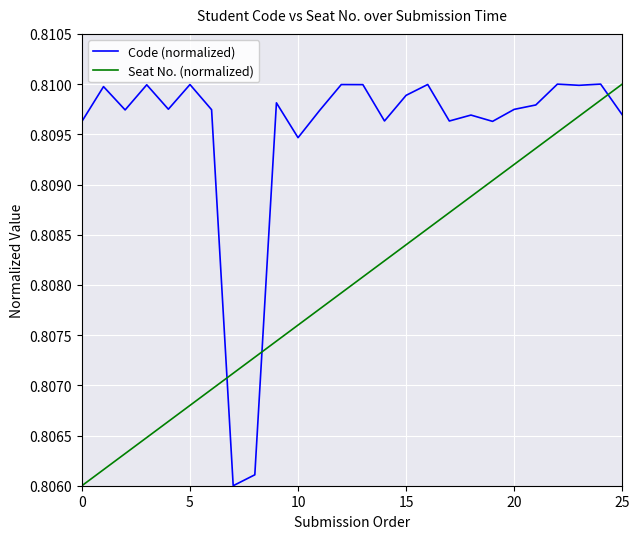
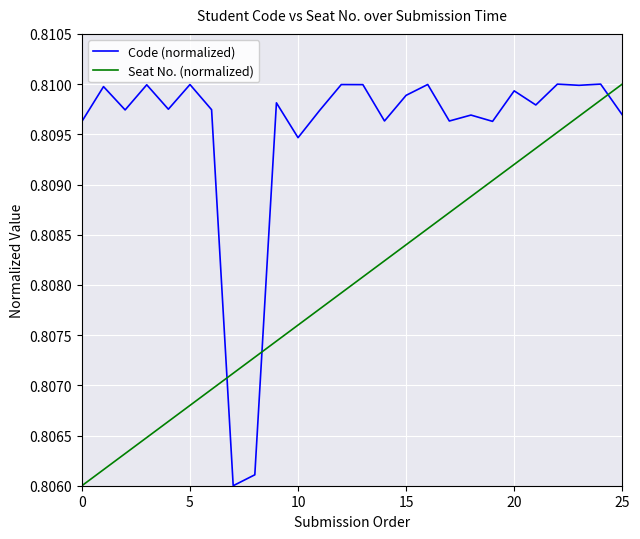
Code (normalized), 20: 0.80975 -> 0.80993
